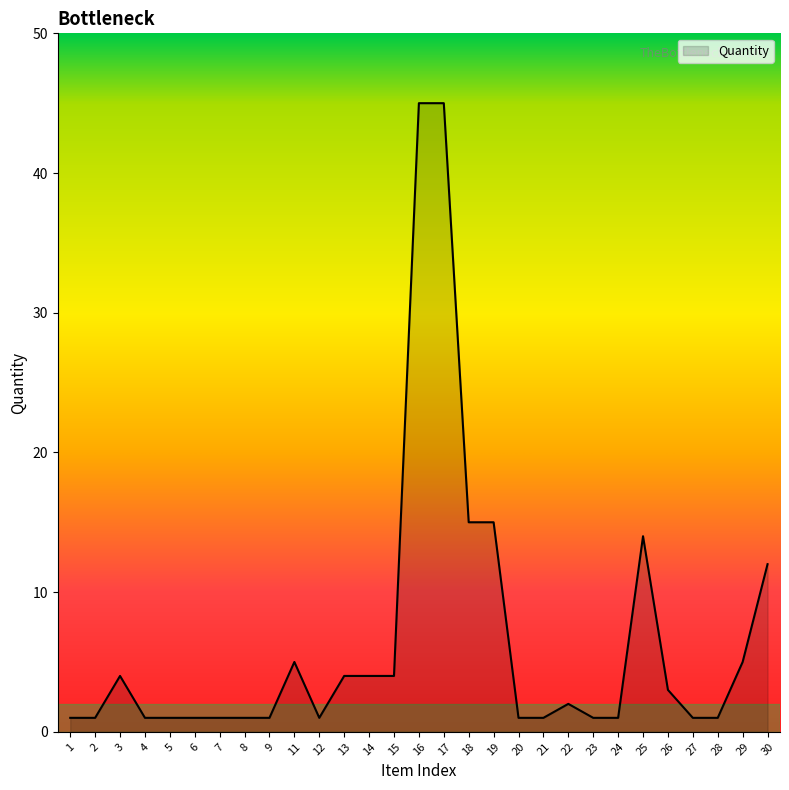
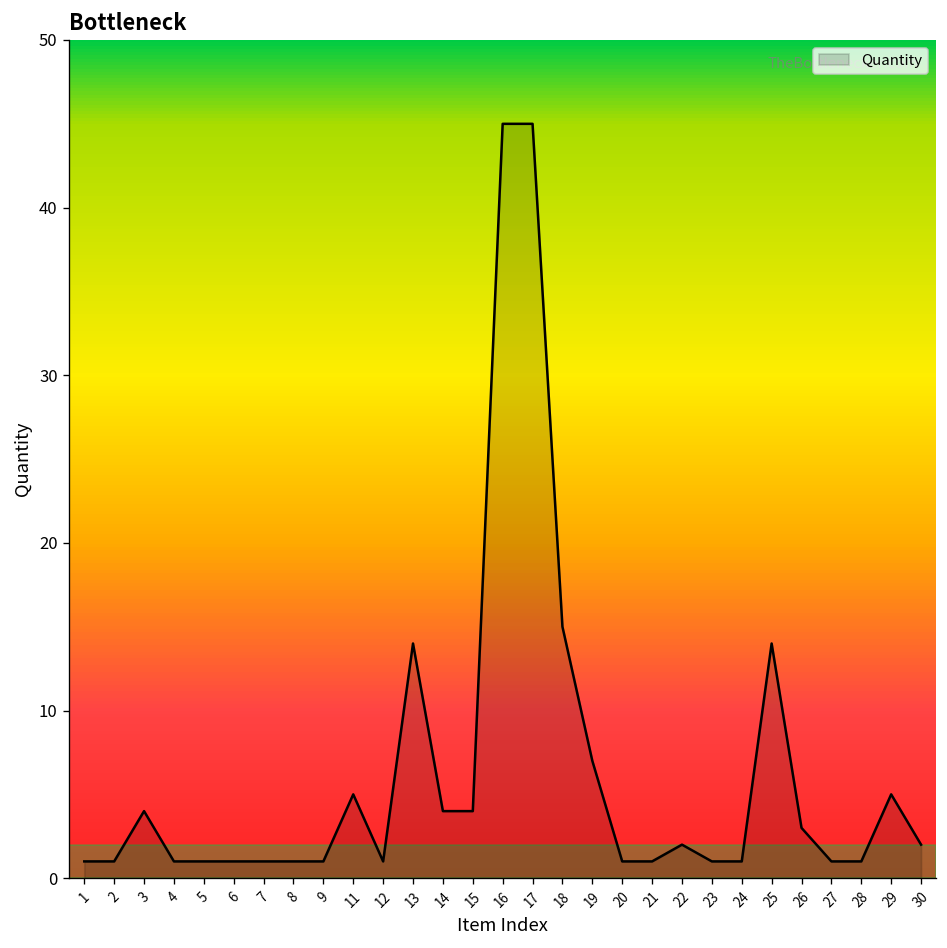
13: 4 -> 14
19: 15 -> 7
30: 12 -> 2
